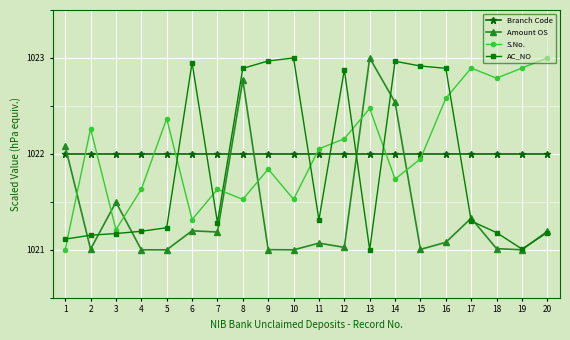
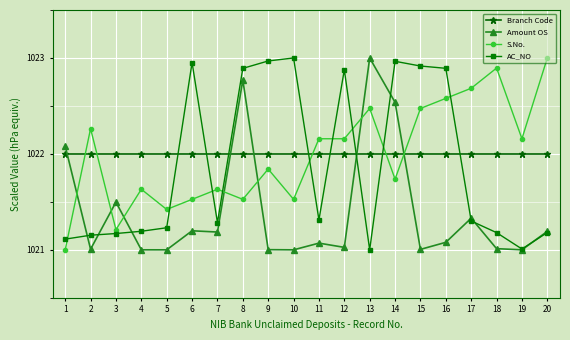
S.No., 5: 1022.4 -> 1021.4
S.No., 6: 1021.3 -> 1021.5
S.No., 11: 1022.1 -> 1022.2
S.No., 15: 1021.9 -> 1022.5
S.No., 17: 1022.9 -> 1022.7
S.No., 18: 1022.8 -> 1022.9
S.No., 19: 1022.9 -> 1022.2
